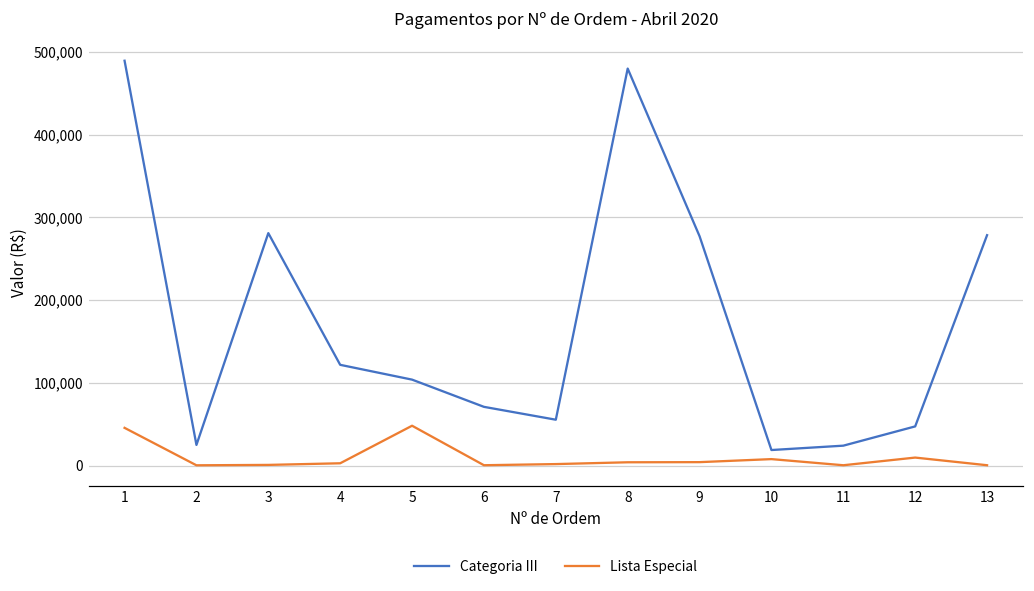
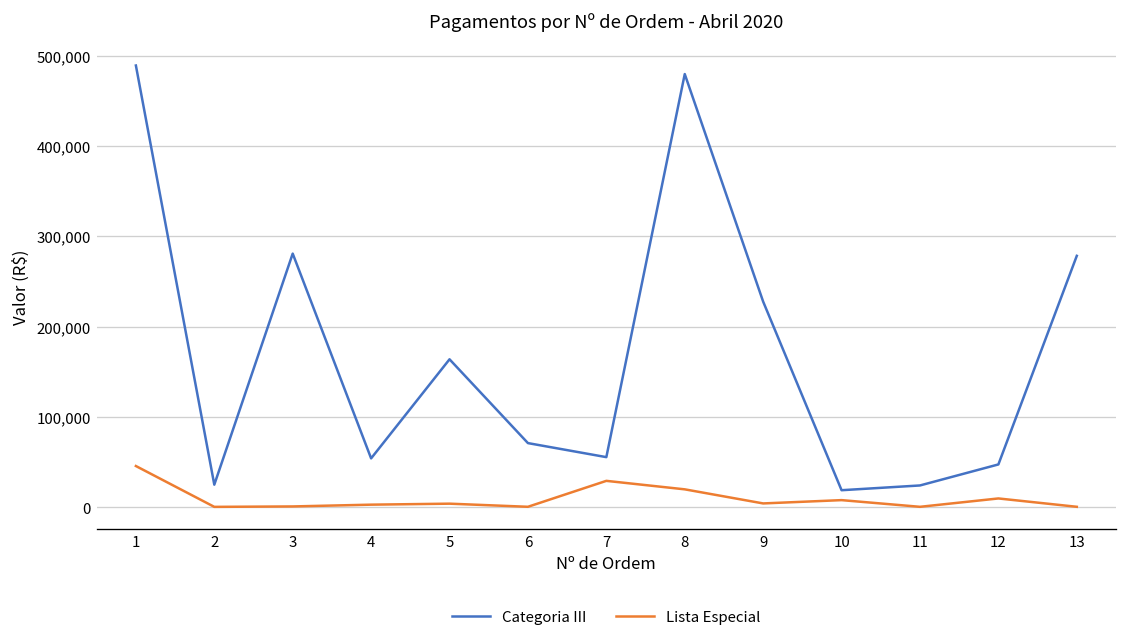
Categoria III, 4: 120,000 -> 50,000
Categoria III, 5: 100,000 -> 160,000
Lista Especial, 5: 50,000 -> 0
Lista Especial, 7: 0 -> 30,000
Lista Especial, 8: 0 -> 20,000
Categoria III, 9: 280,000 -> 230,000
